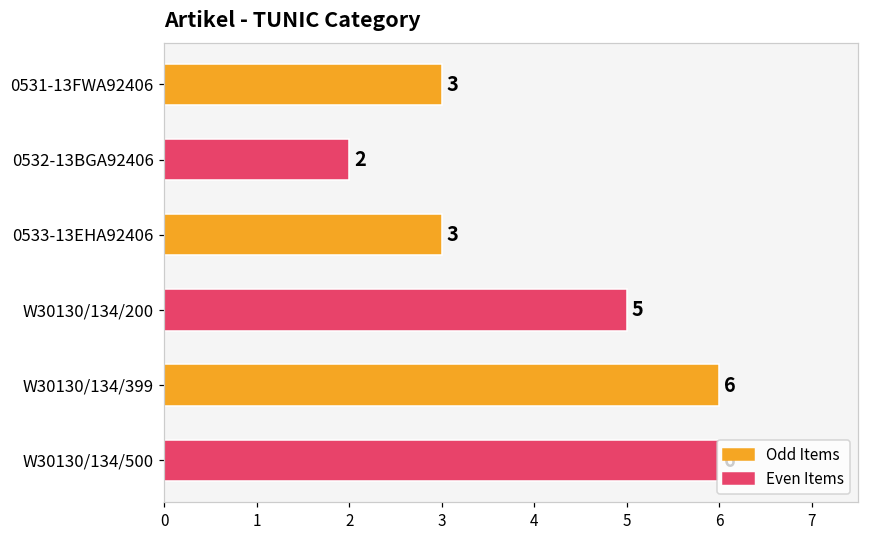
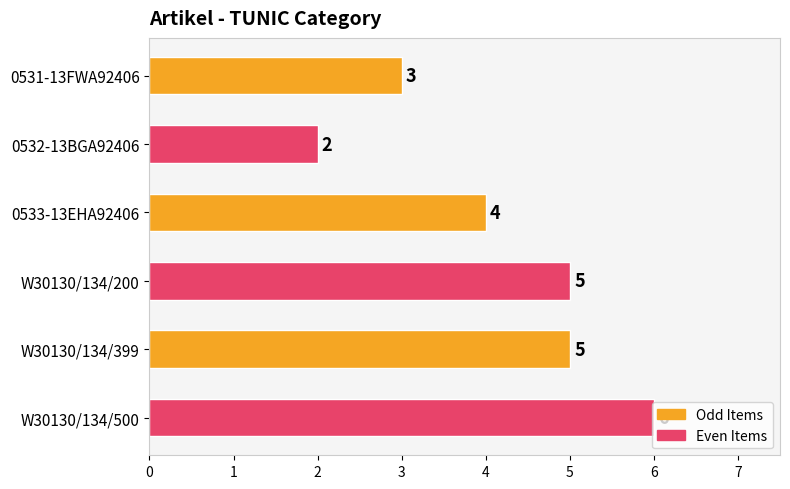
0533-13EHA92406: 3 -> 4
W30130/134/399: 6 -> 5
